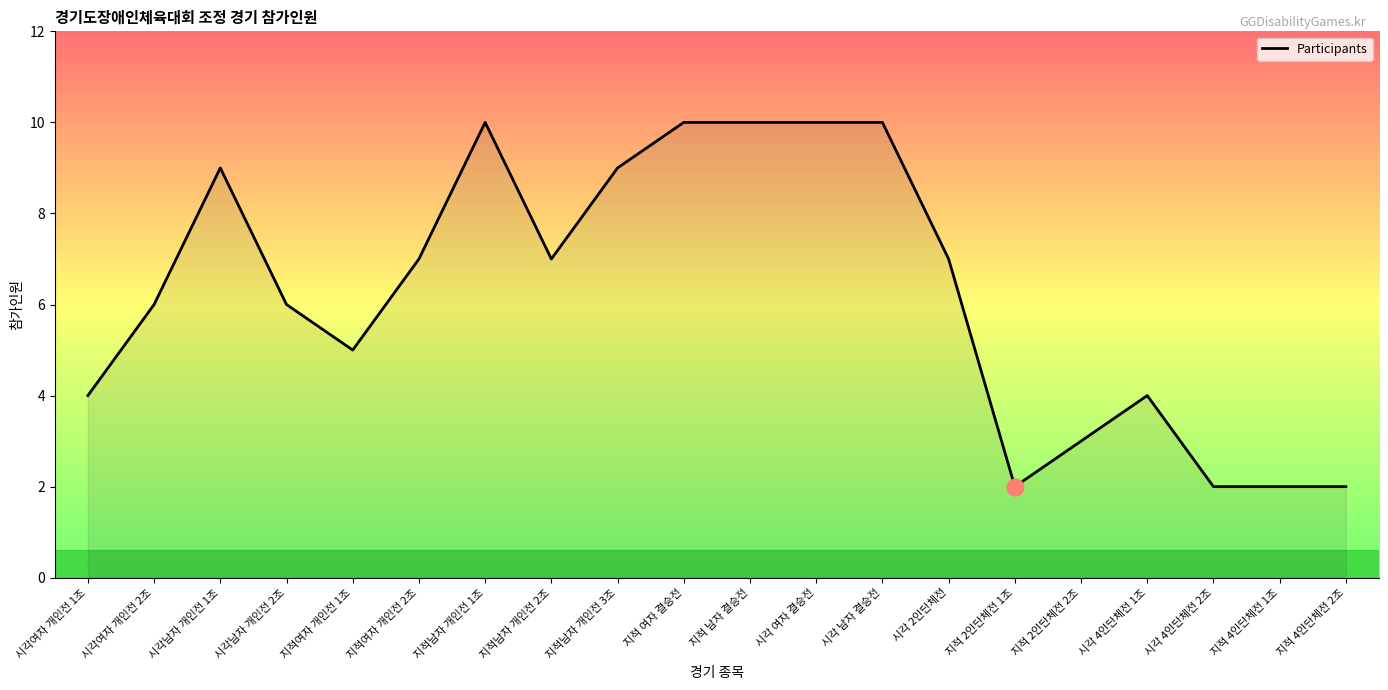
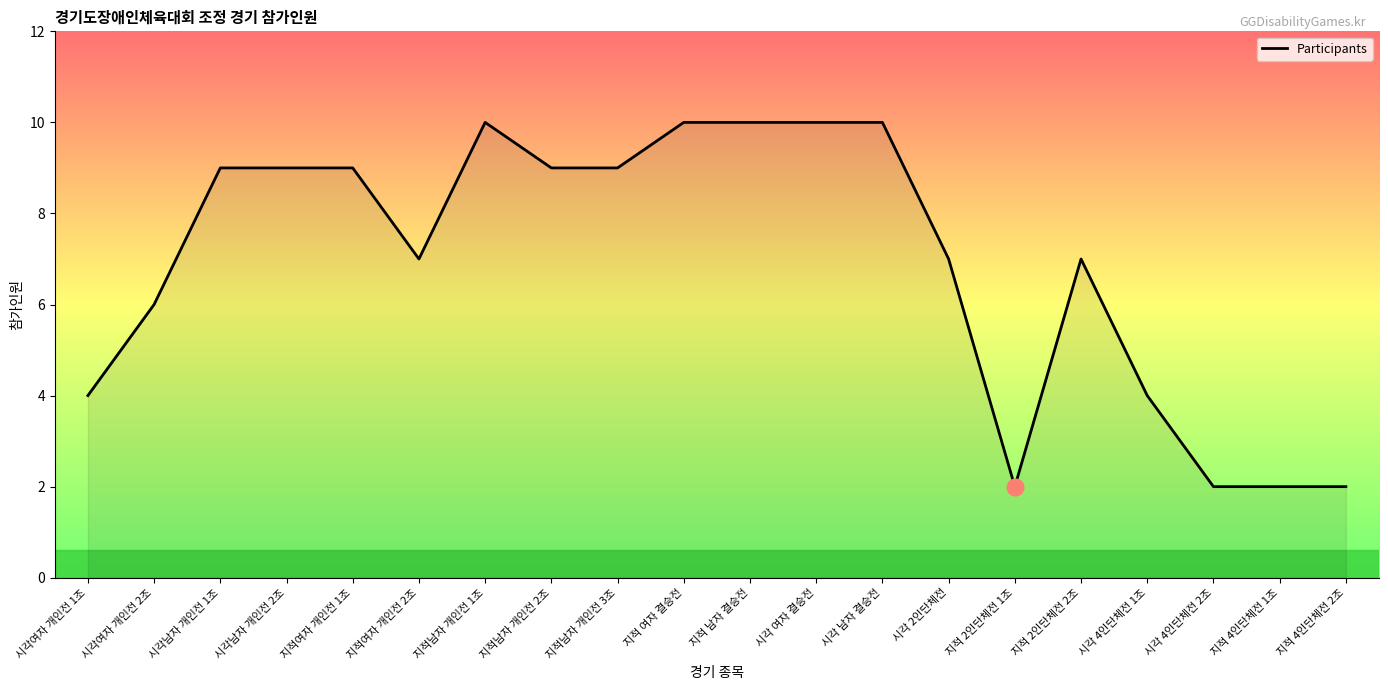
Participants, 시각남자 개인전 2조: 6 -> 9
Participants, 지적여자 개인전 1조: 5 -> 9
Participants, 지적남자 개인전 2조: 7 -> 9
Participants, 지적 2인단체전 2조: 3 -> 7
